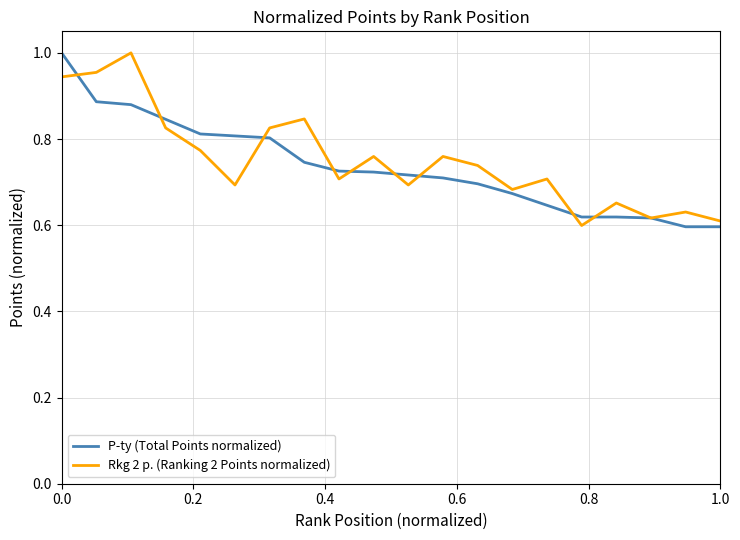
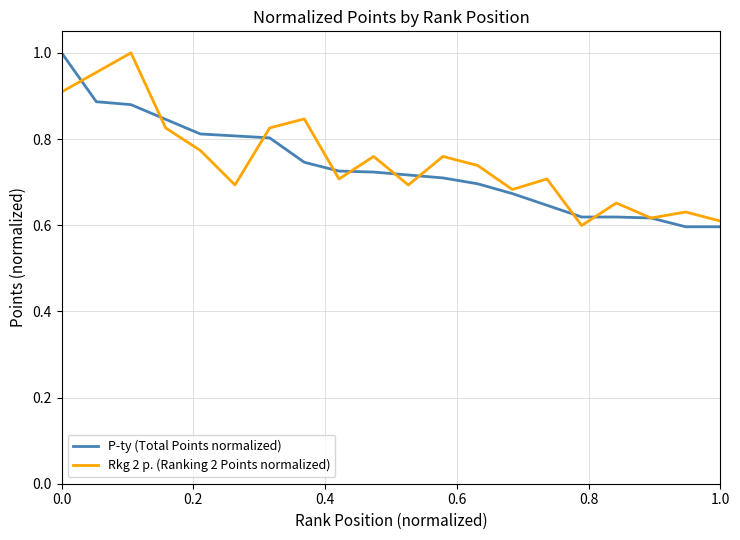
Rkg 2 p. (Ranking 2 Points normalized), 0.0: 0.94 -> 0.91
